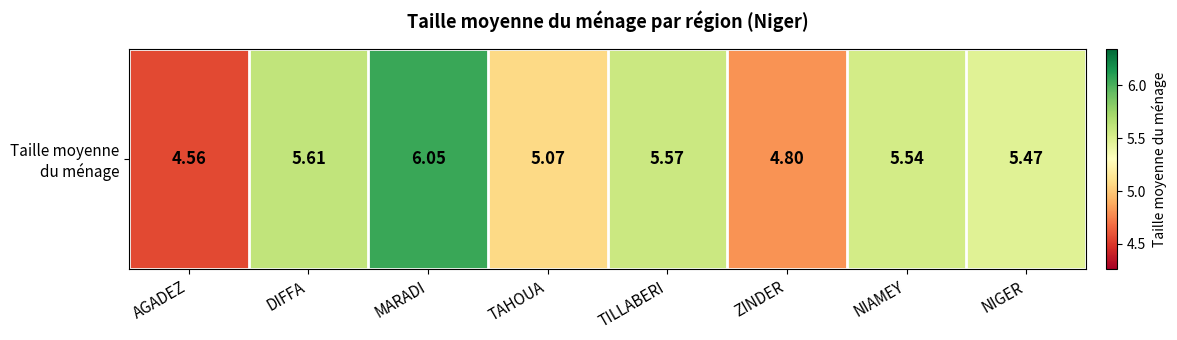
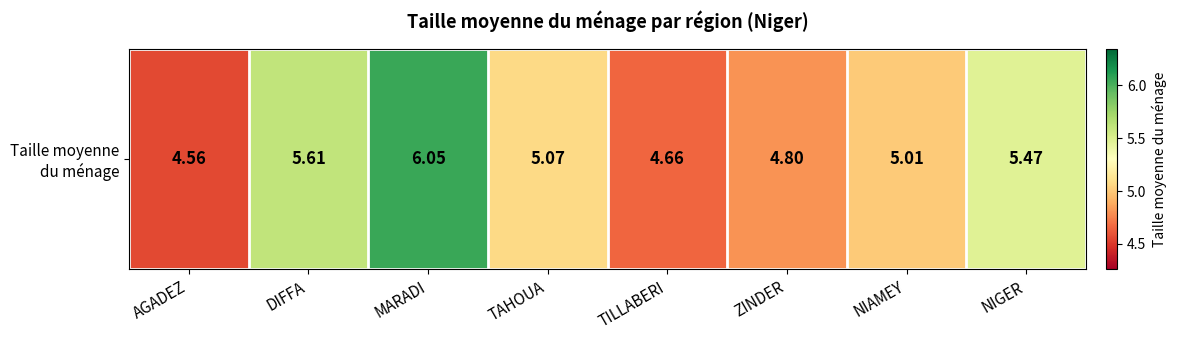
Taille moyenne du ménage, TILLABERI: 5.57 -> 4.66
Taille moyenne du ménage, NIAMEY: 5.54 -> 5.01
